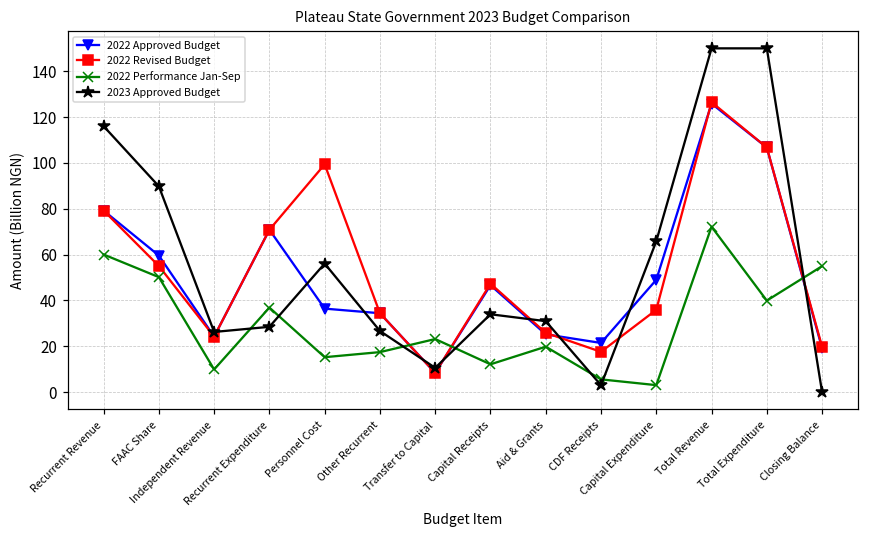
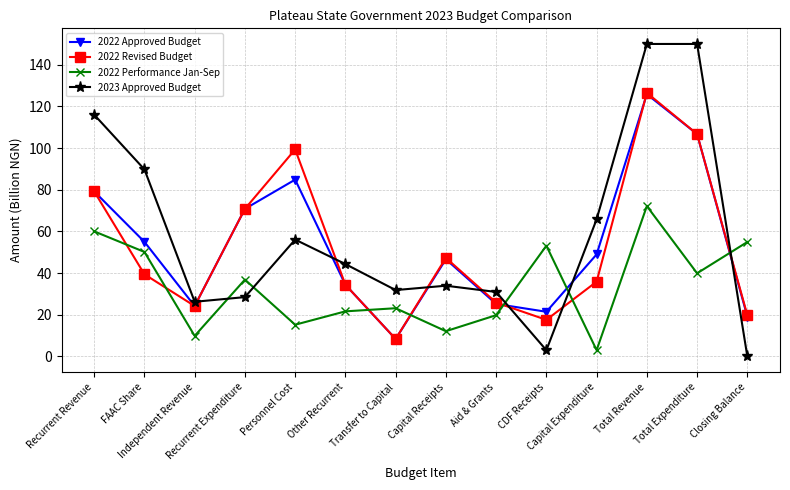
2022 Approved Budget, FAAC Share: 60 -> 55
2022 Revised Budget, FAAC Share: 55 -> 39
2022 Approved Budget, Personnel Cost: 36 -> 85
2022 Performance Jan-Sep, Other Recurrent: 17 -> 22
2023 Approved Budget, Other Recurrent: 27 -> 44
2023 Approved Budget, Transfer to Capital: 11 -> 32
2022 Performance Jan-Sep, CDF Receipts: 6 -> 53
